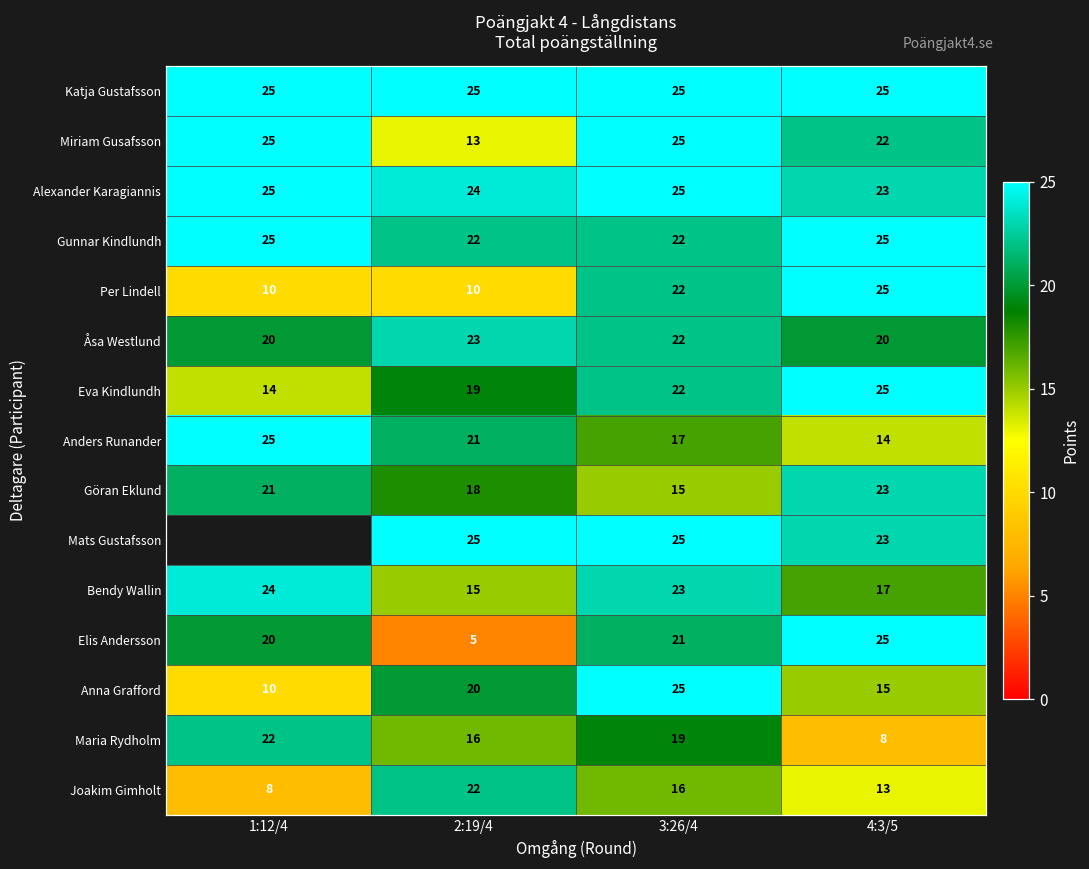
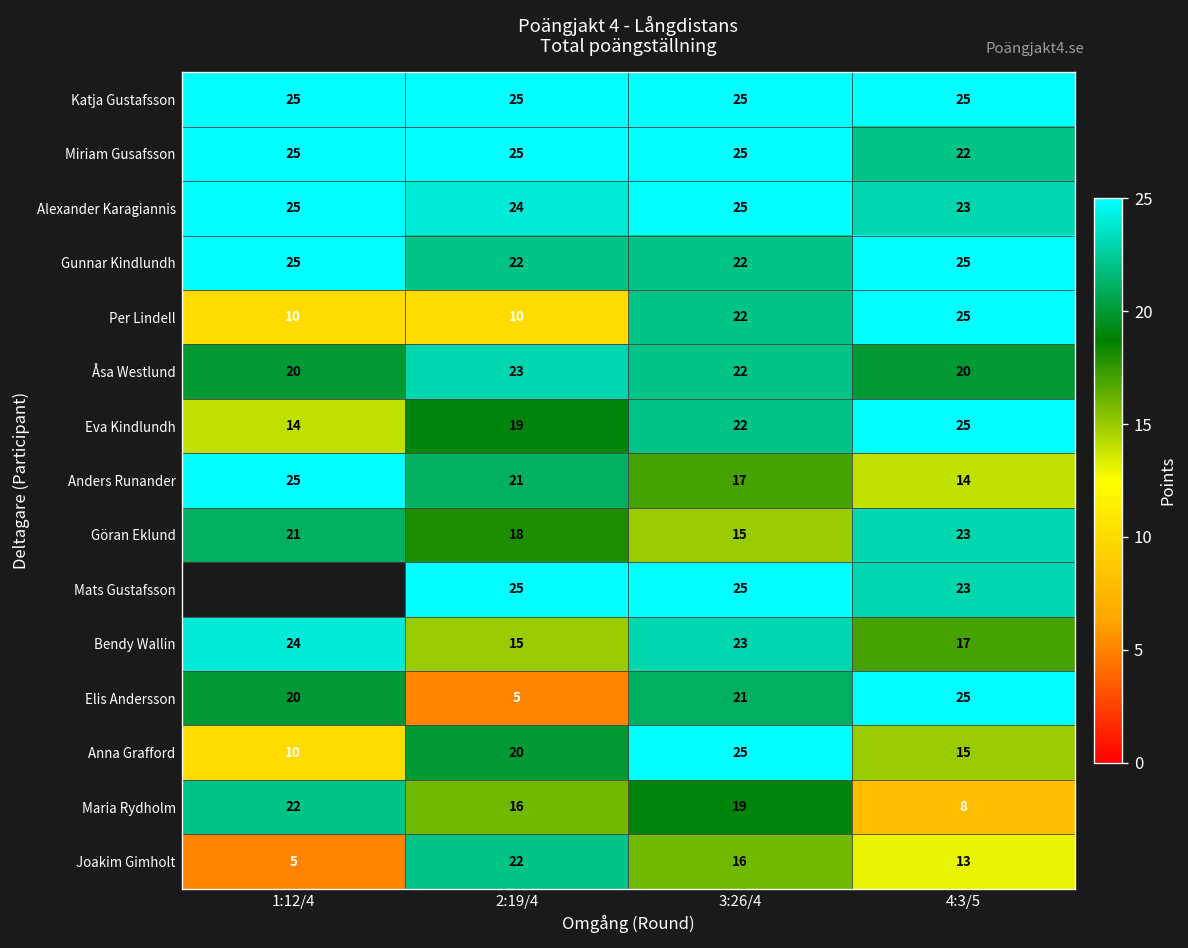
Miriam Gusafsson, 2:19/4: 13 -> 25
Joakim Gimholt, 1:12/4: 8 -> 5
